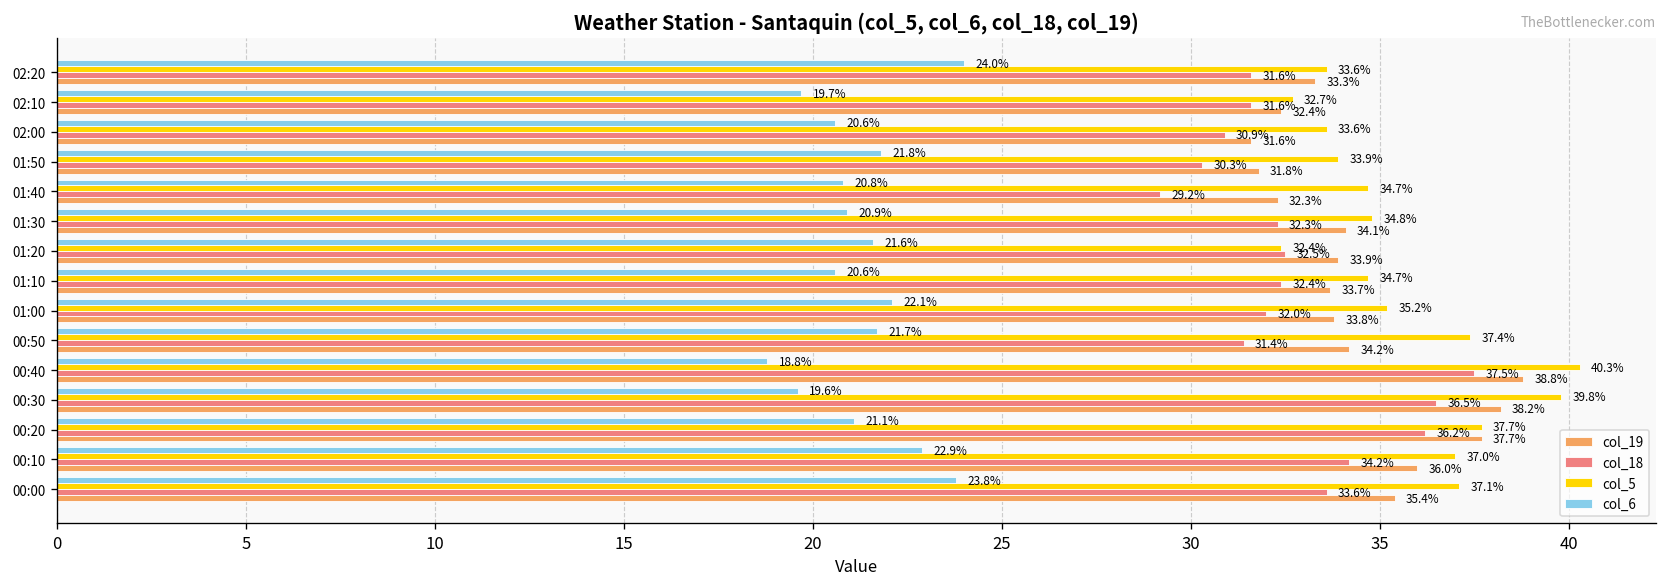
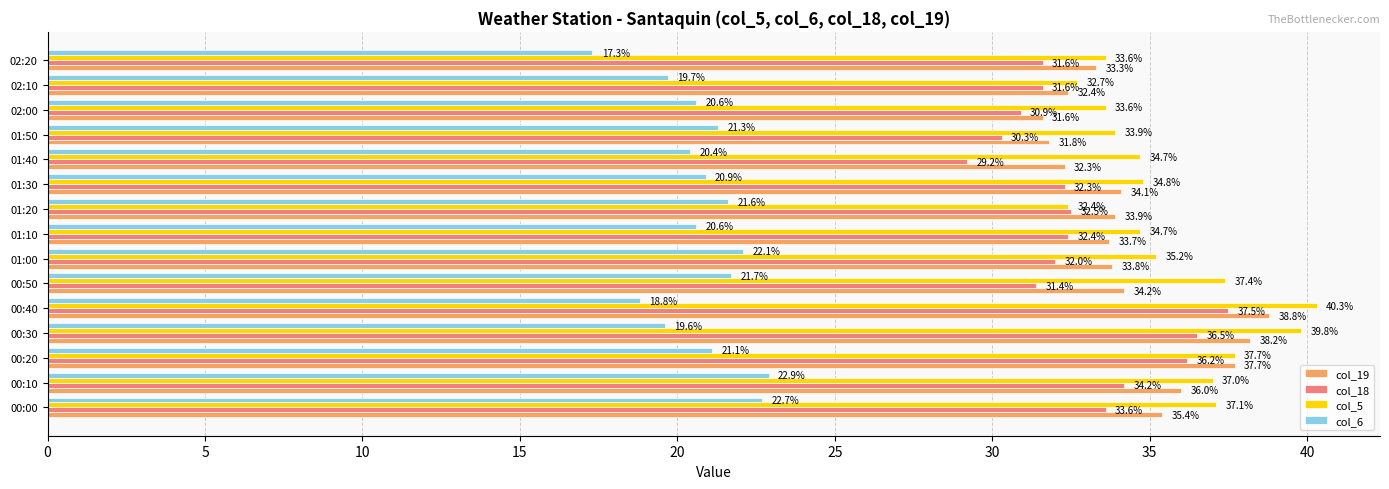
col_6, 02:20: 24.0% -> 17.3%
col_6, 01:50: 21.8% -> 21.3%
col_6, 01:40: 20.8% -> 20.4%
col_6, 00:00: 23.8% -> 22.7%
